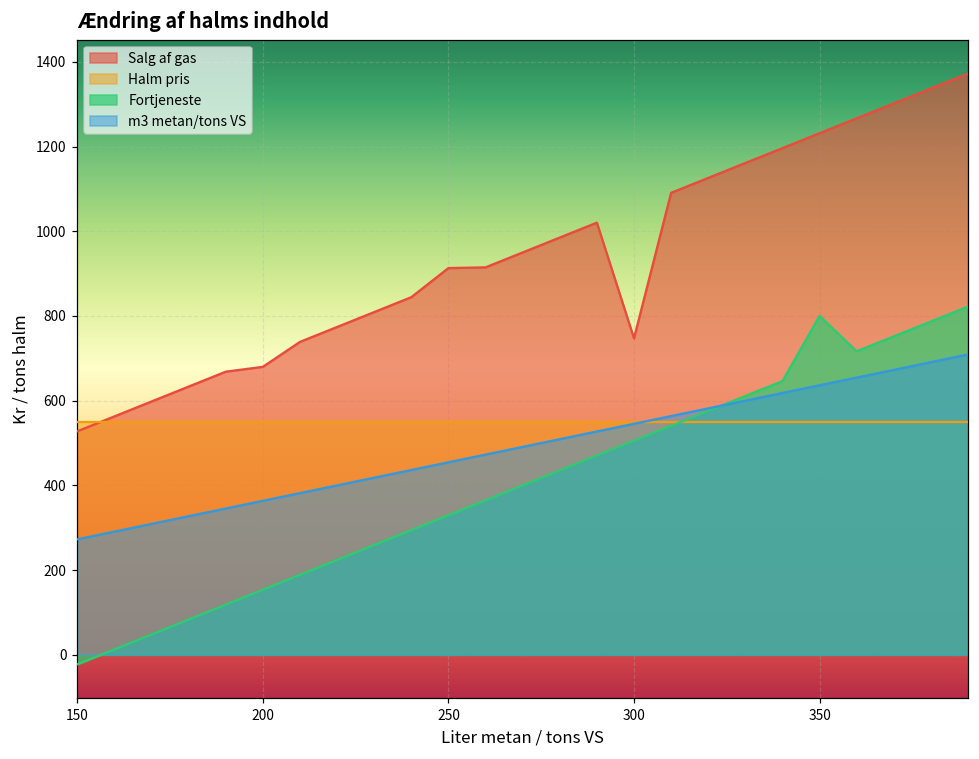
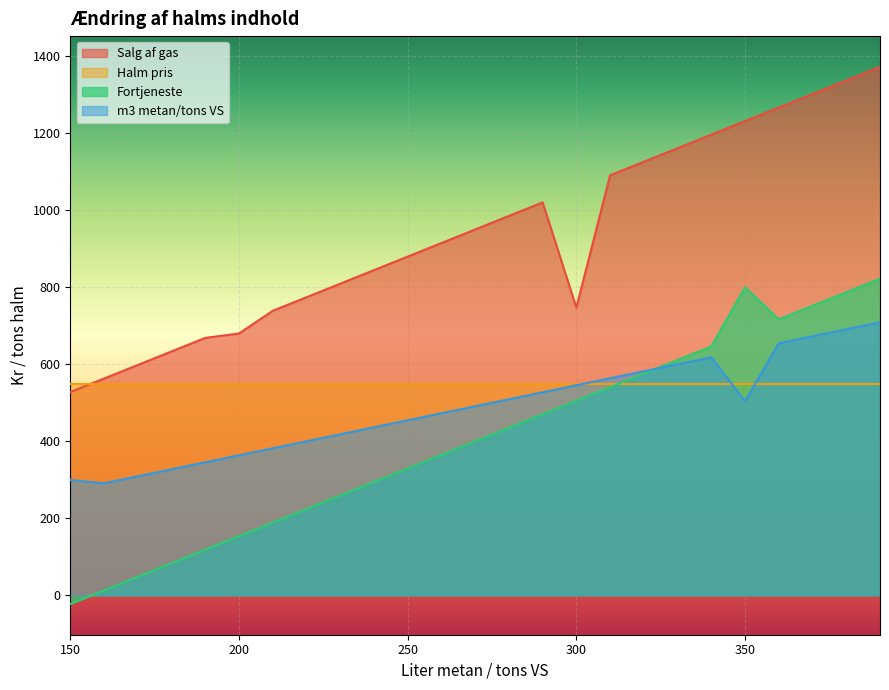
m3 metan/tons VS, 150: 270 -> 300
Salg af gas, 250: 910 -> 880
m3 metan/tons VS, 350: 640 -> 500
